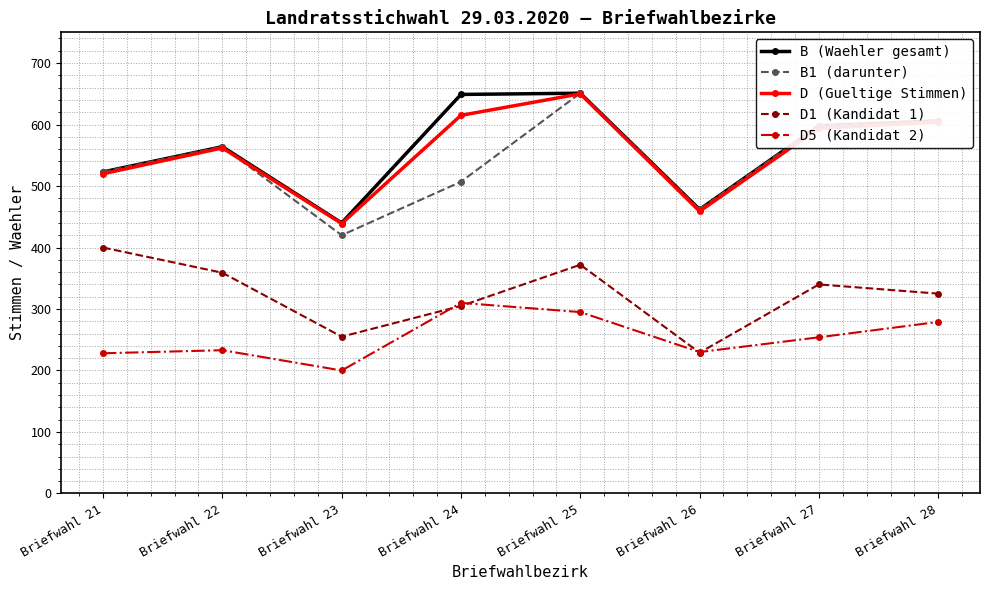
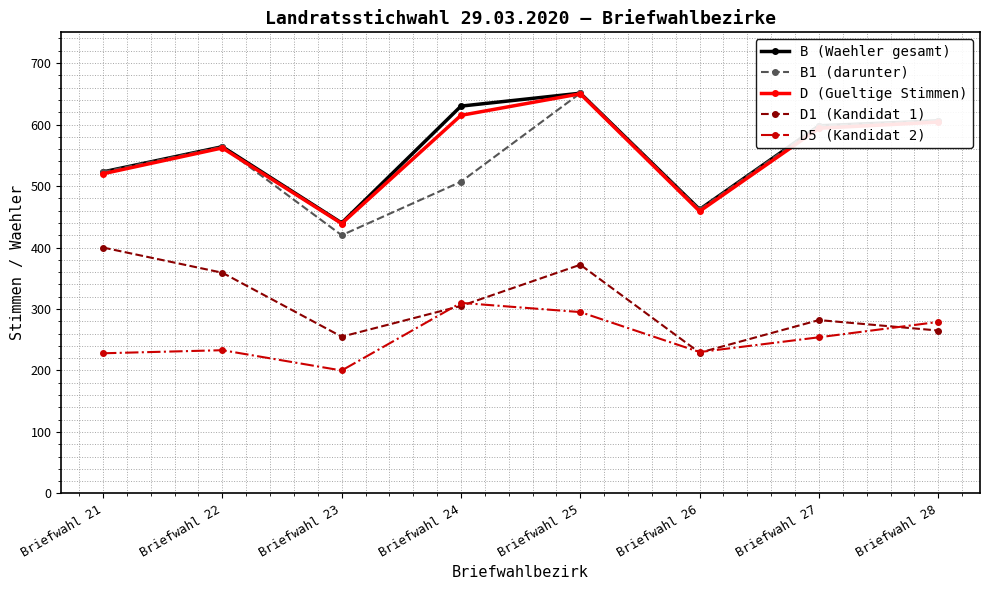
B (Waehler gesamt), Briefwahl 24: 650 -> 630
D1 (Kandidat 1), Briefwahl 27: 340 -> 280
D1 (Kandidat 1), Briefwahl 28: 330 -> 270
